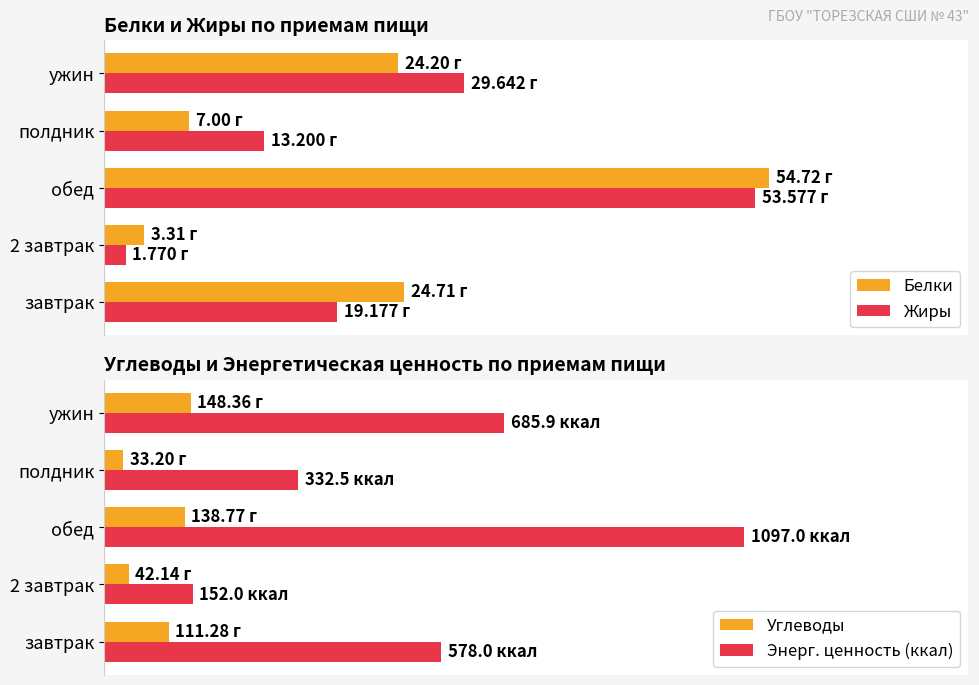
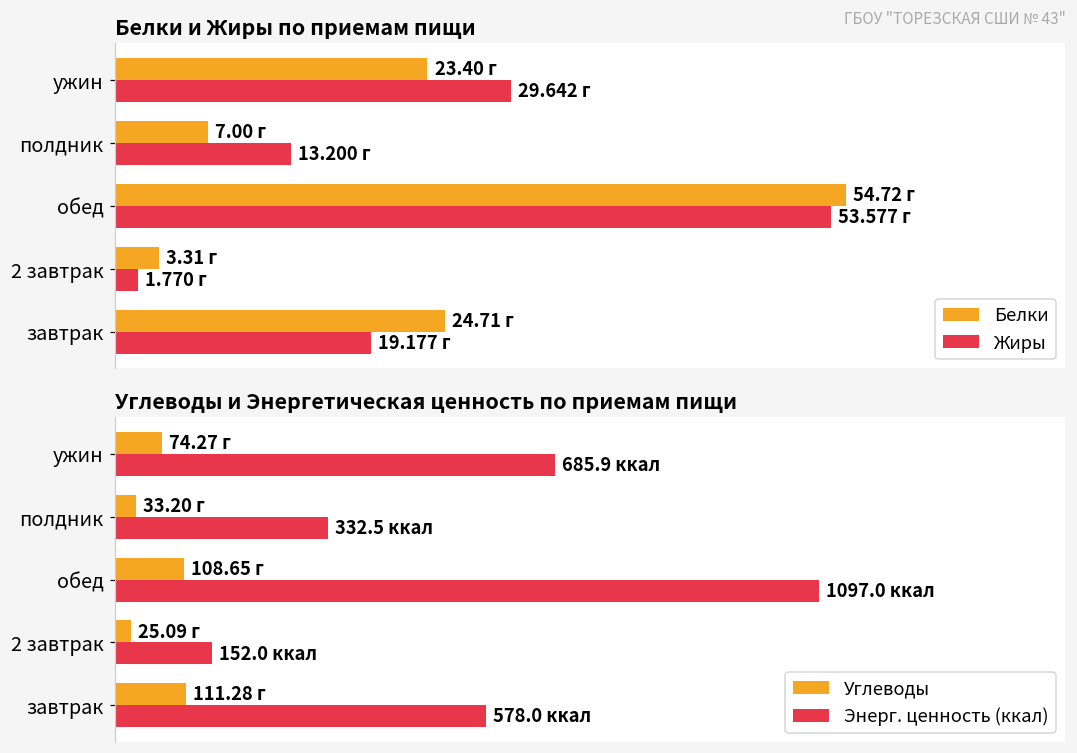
Белки и Жиры по приемам пищи, Белки, ужин: 24.20 -> 23.40
Углеводы и Энергетическая ценность по приемам пищи, Углеводы, ужин: 148.36 -> 74.27
Углеводы и Энергетическая ценность по приемам пищи, Углеводы, обед: 138.77 -> 108.65
Углеводы и Энергетическая ценность по приемам пищи, Углеводы, 2 завтрак: 42.14 -> 25.09
